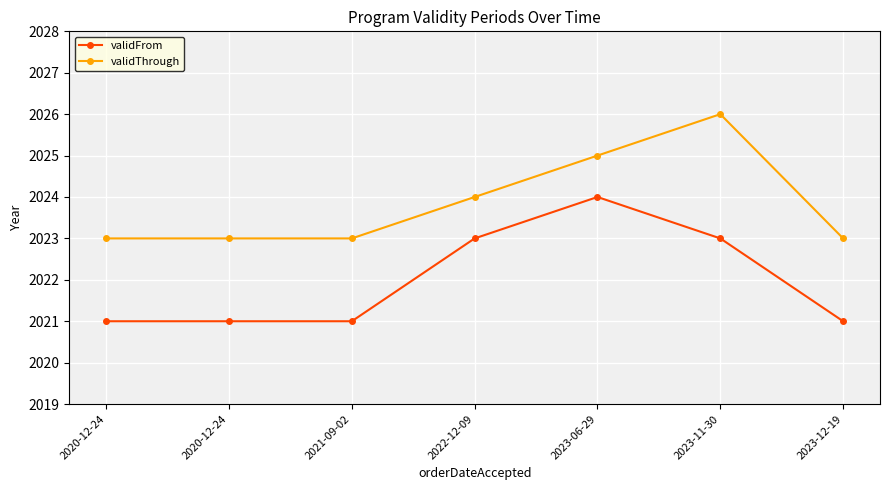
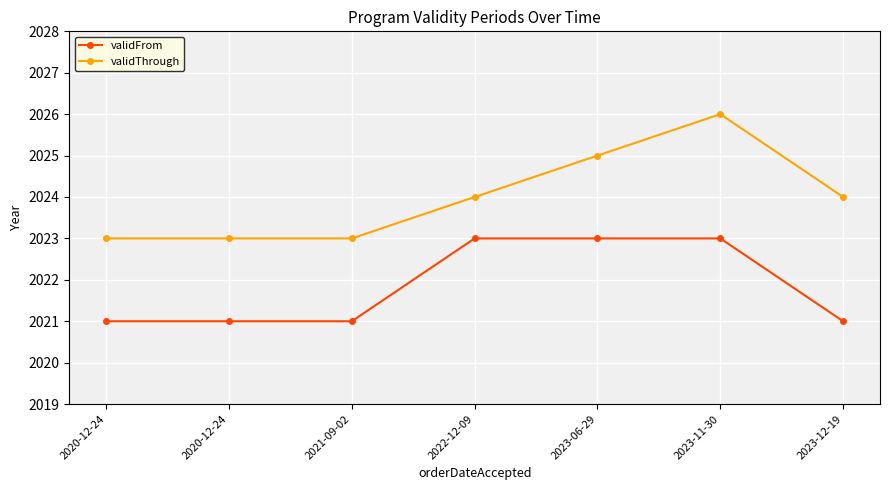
validFrom, 2023-06-29: 2024 -> 2023
validThrough, 2023-12-19: 2023 -> 2024
